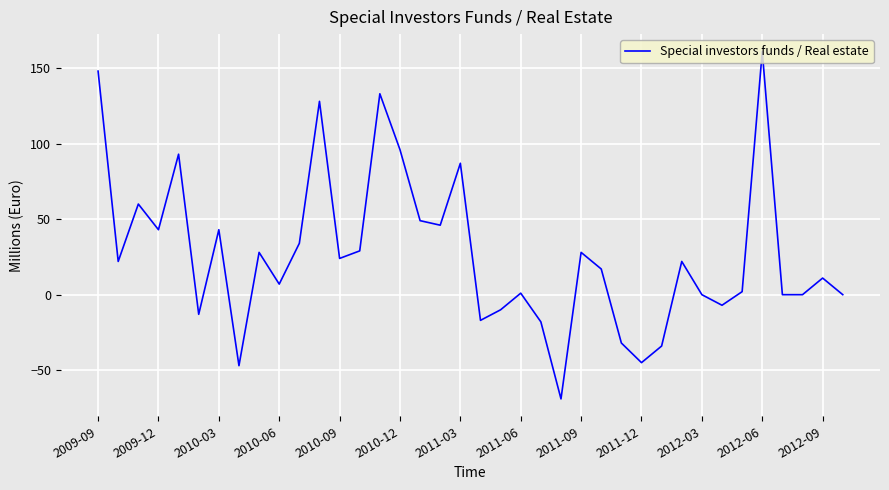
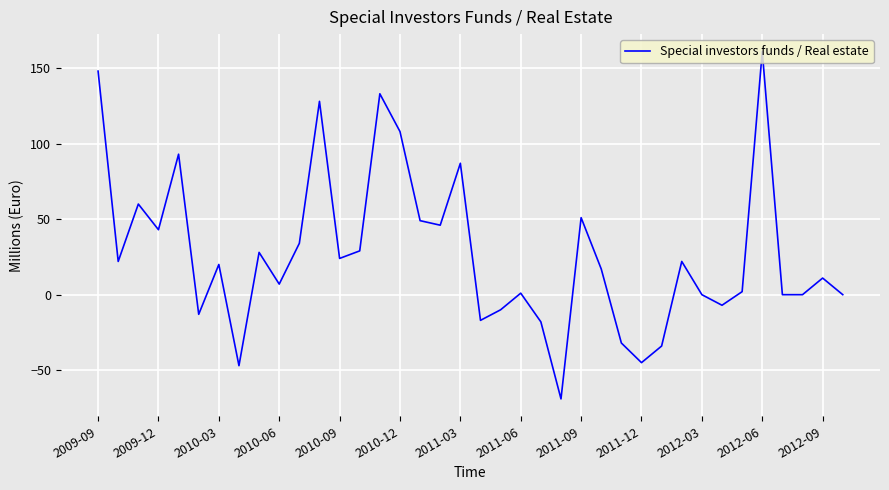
2010-03: 43 -> 20
2010-12: 96 -> 108
2011-09: 28 -> 51
